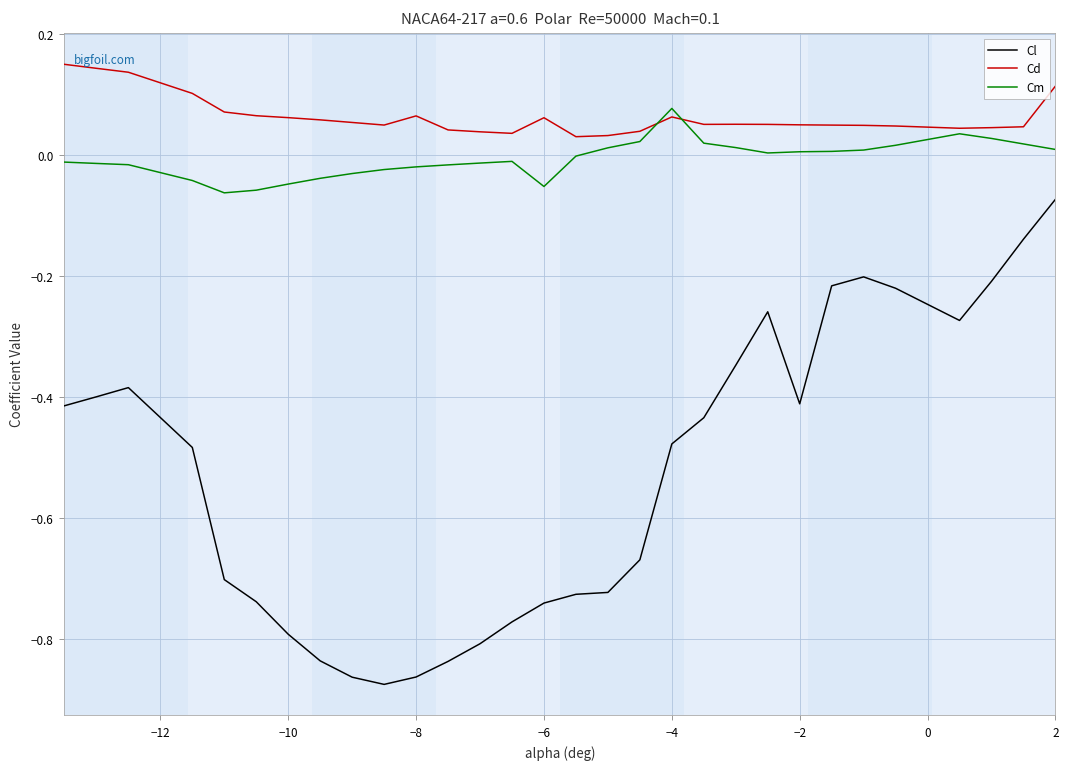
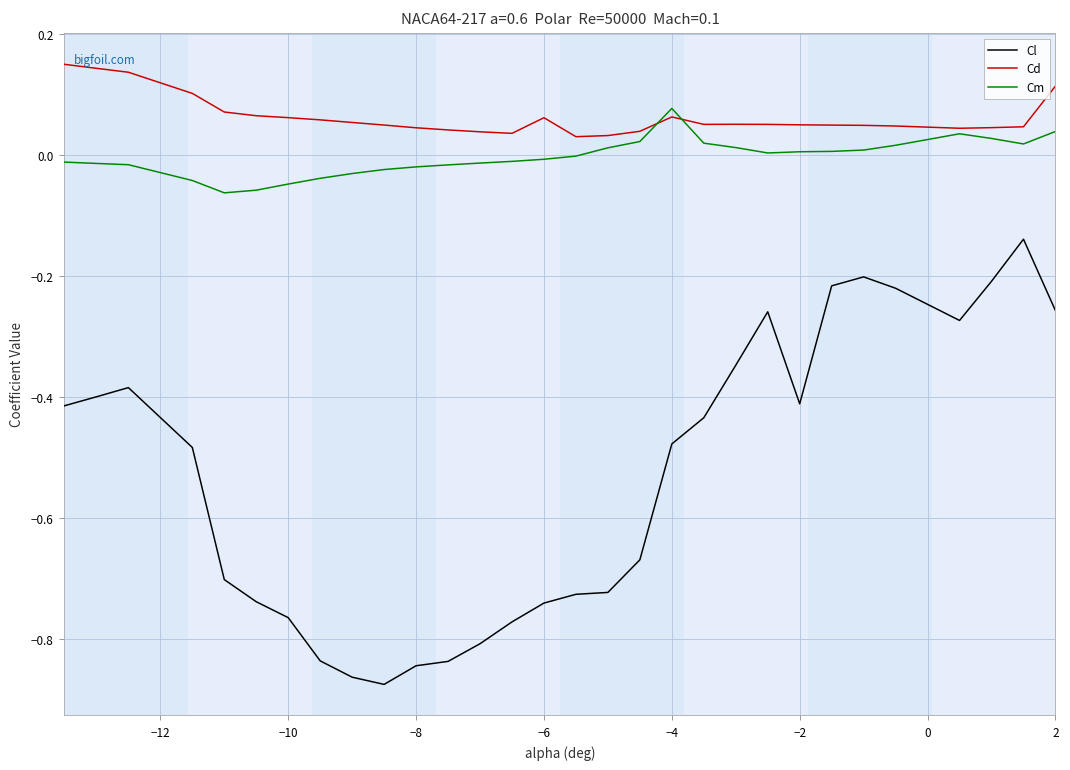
Cl, −10: -0.79 -> -0.76
Cl, −8: -0.86 -> -0.84
Cd, −8: 0.07 -> 0.05
Cm, −6: -0.05 -> -0.01
Cl, 2: -0.07 -> -0.26
Cm, 2: 0.01 -> 0.04
